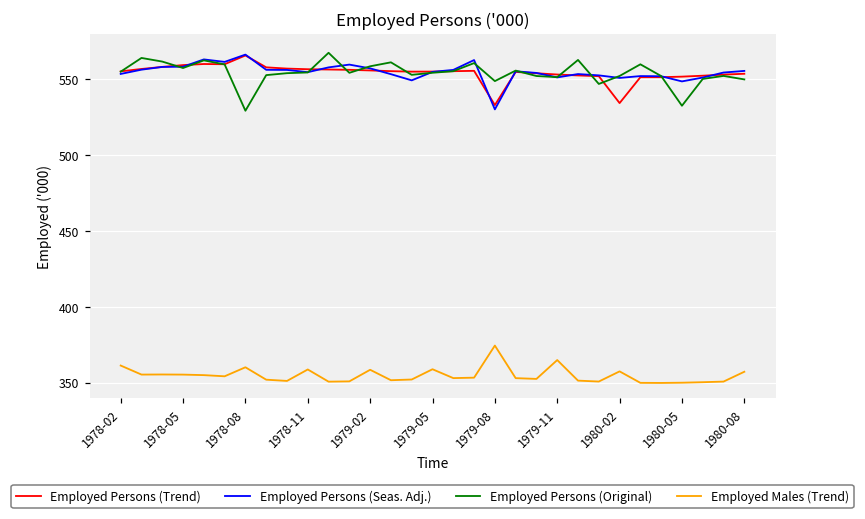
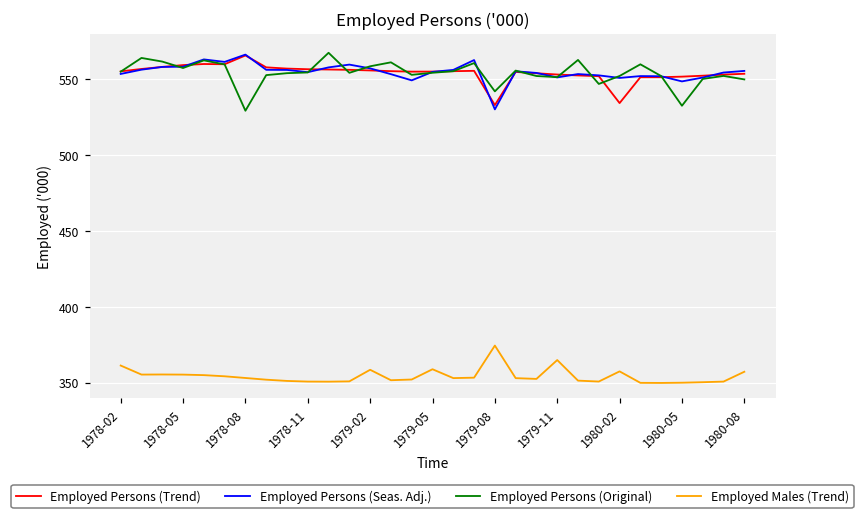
Employed Males (Trend), 1978-08: 360 -> 353
Employed Males (Trend), 1978-11: 359 -> 351
Employed Persons (Original), 1979-08: 549 -> 542
